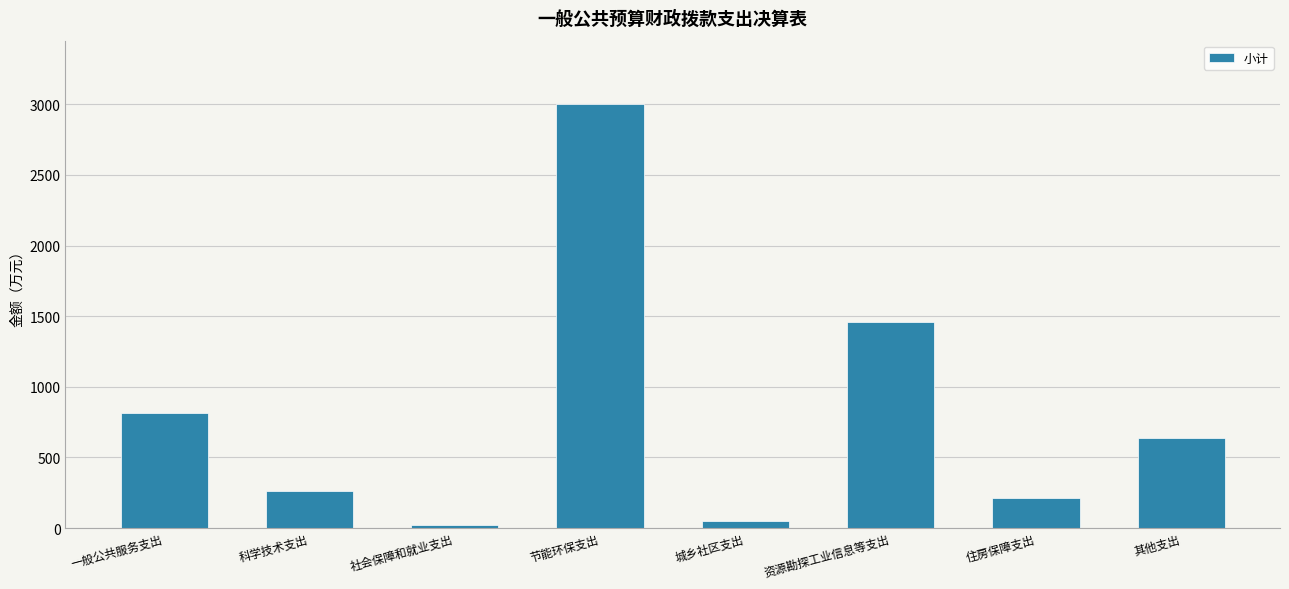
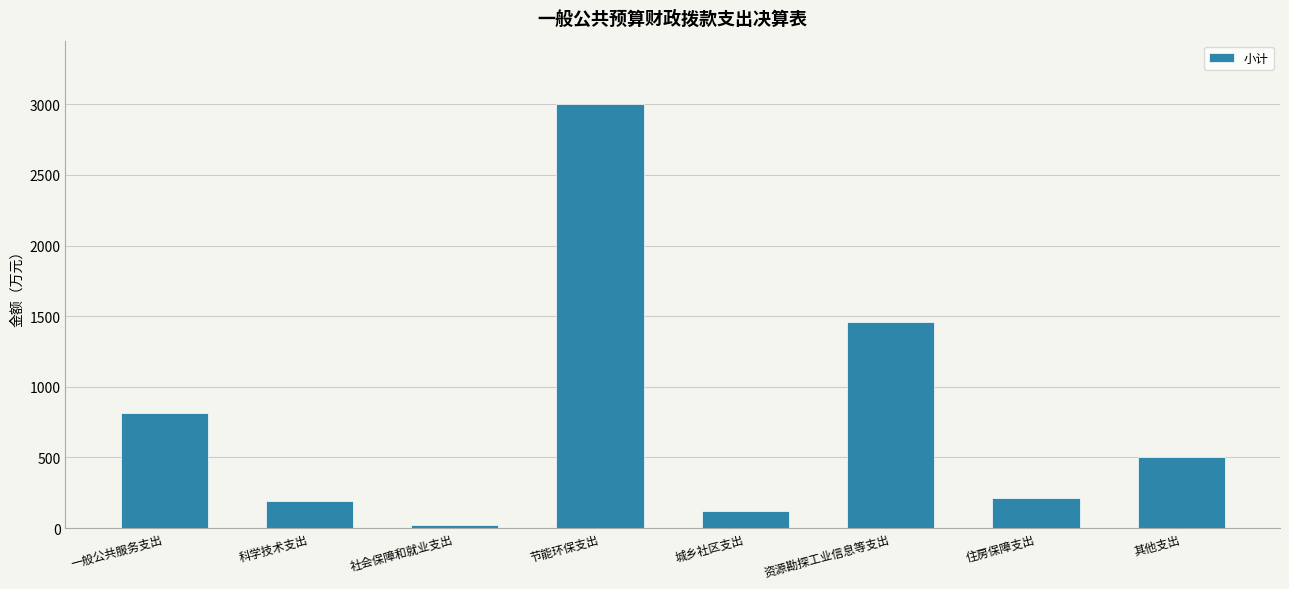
科学技术支出: 260 -> 190
城乡社区支出: 50 -> 120
其他支出: 630 -> 500
